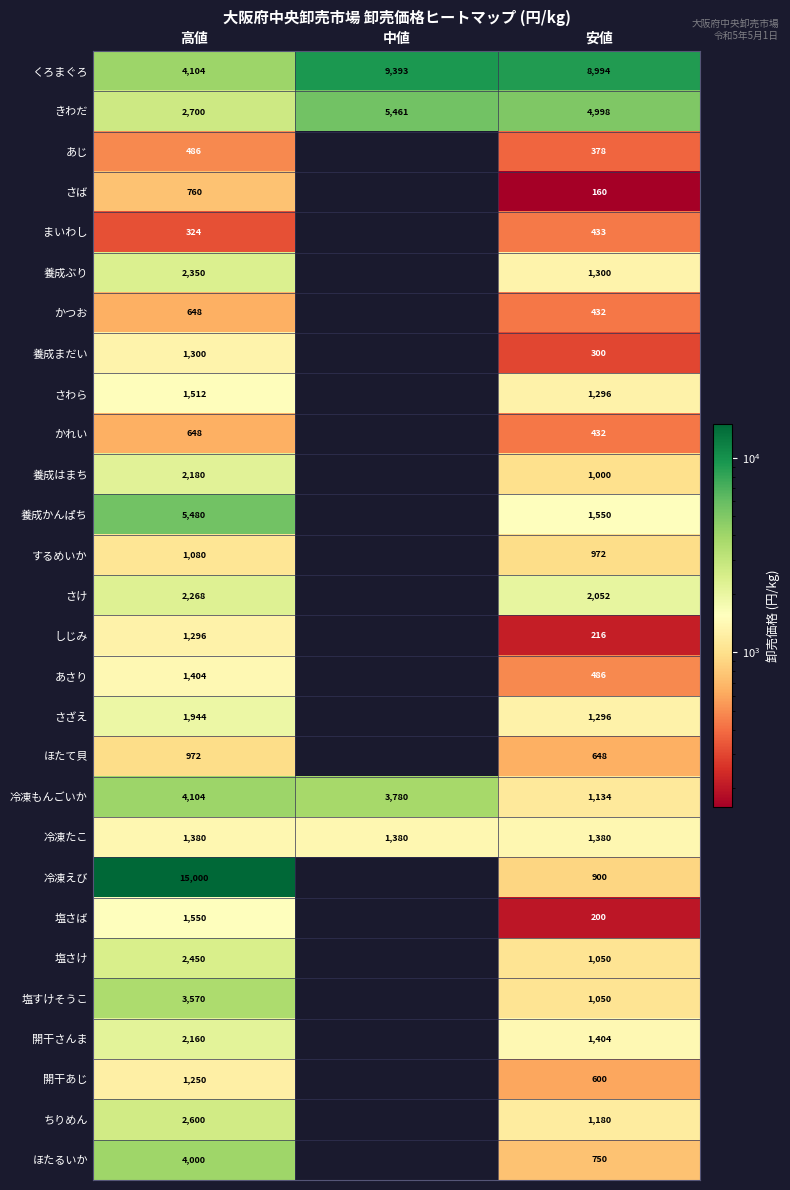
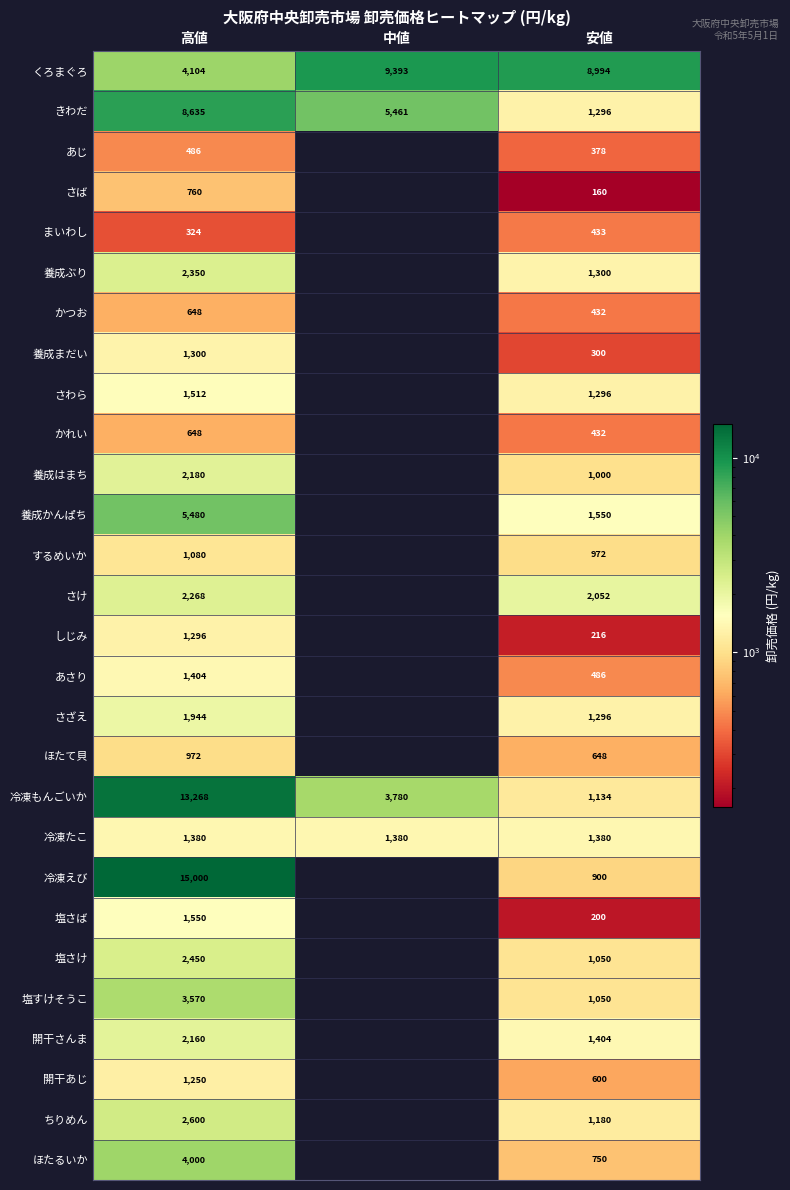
きわだ, 高値: 2,700 -> 8,635
きわだ, 安値: 4,998 -> 1,296
冷凍もんごいか, 高値: 4,104 -> 13,268
